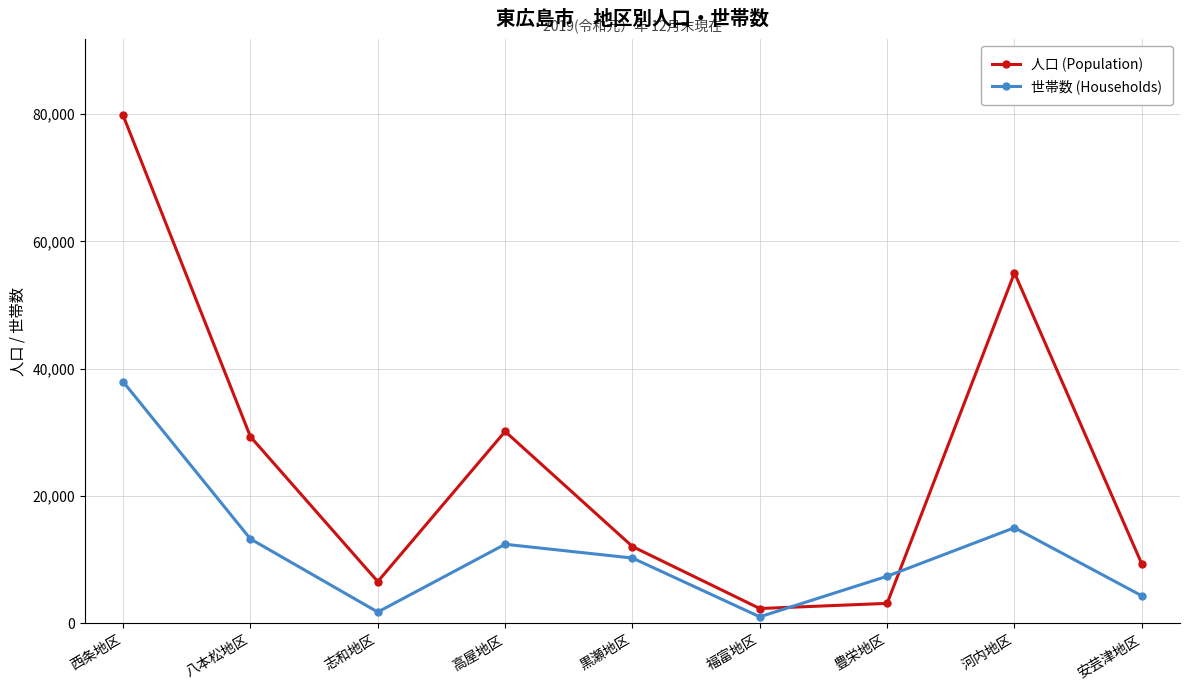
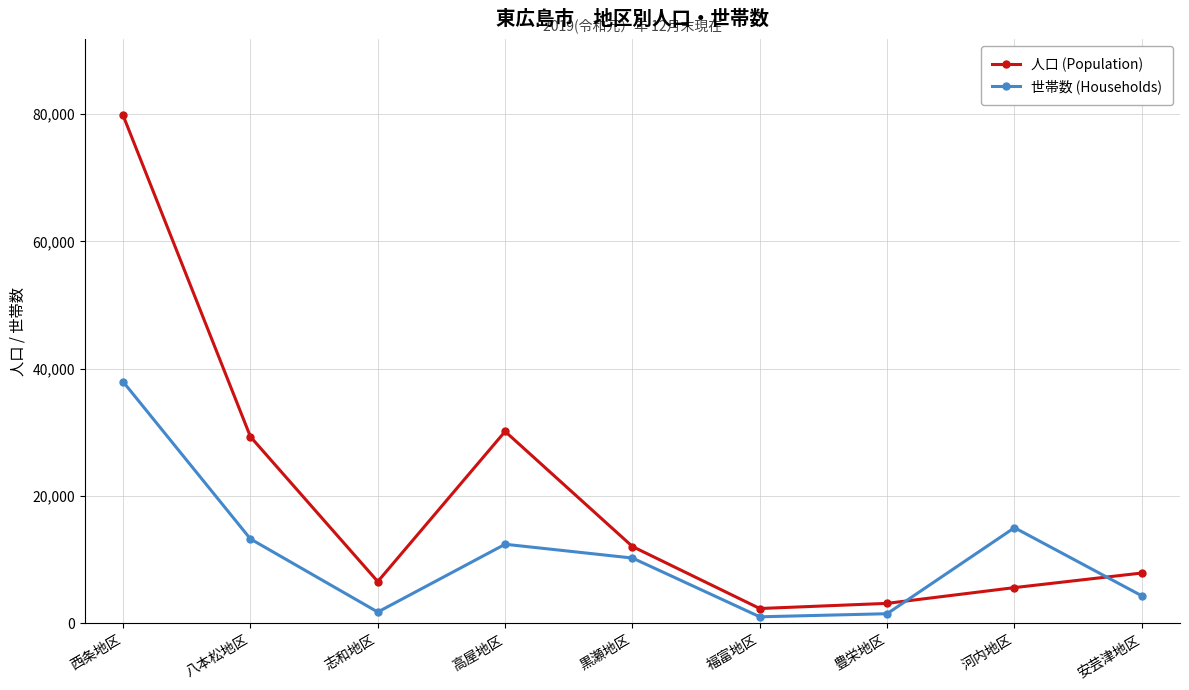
世帯数 (Households), 豊栄地区: 7,000 -> 2,000
人口 (Population), 河内地区: 55,000 -> 6,000
人口 (Population), 安芸津地区: 9,000 -> 8,000
